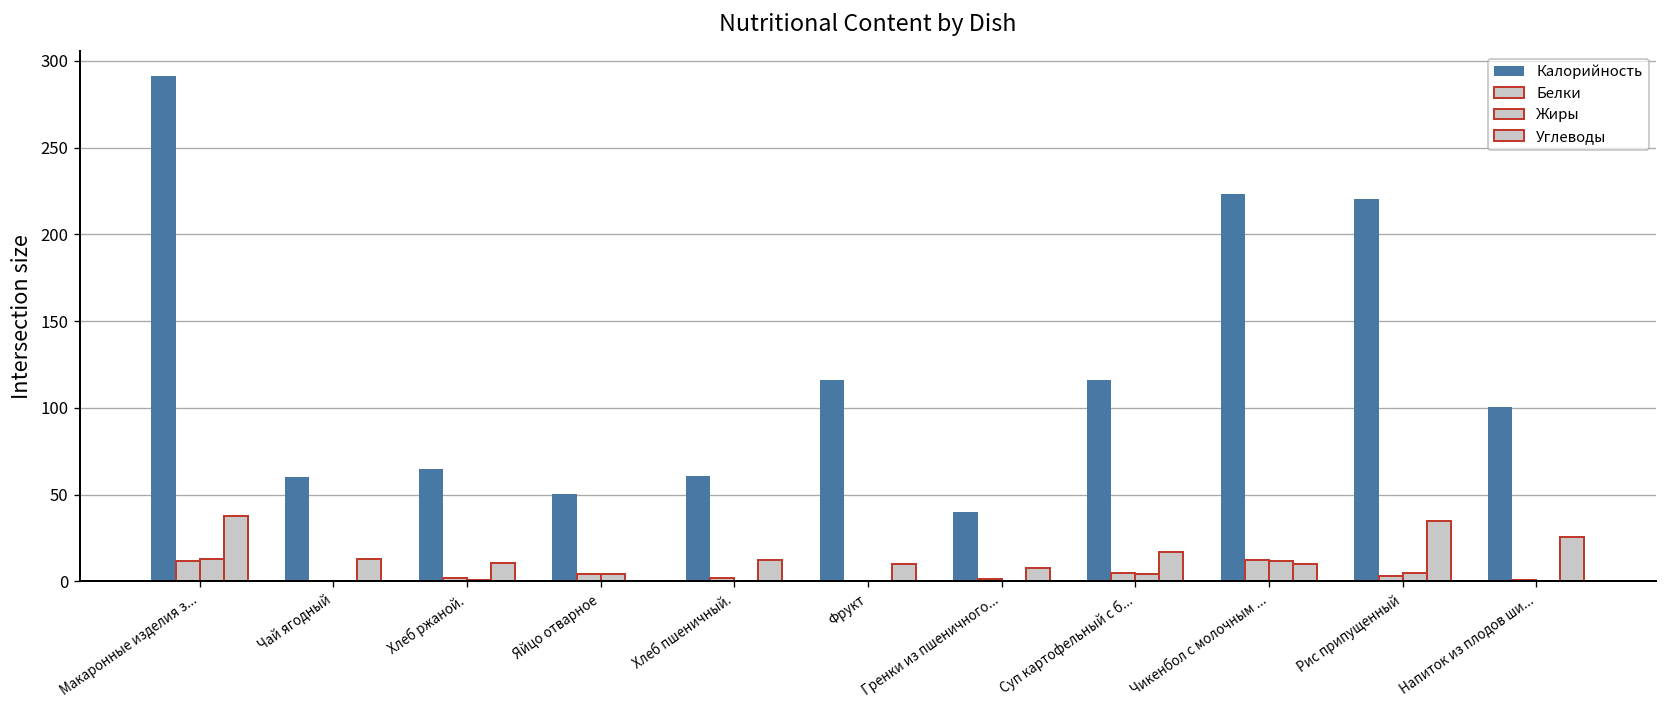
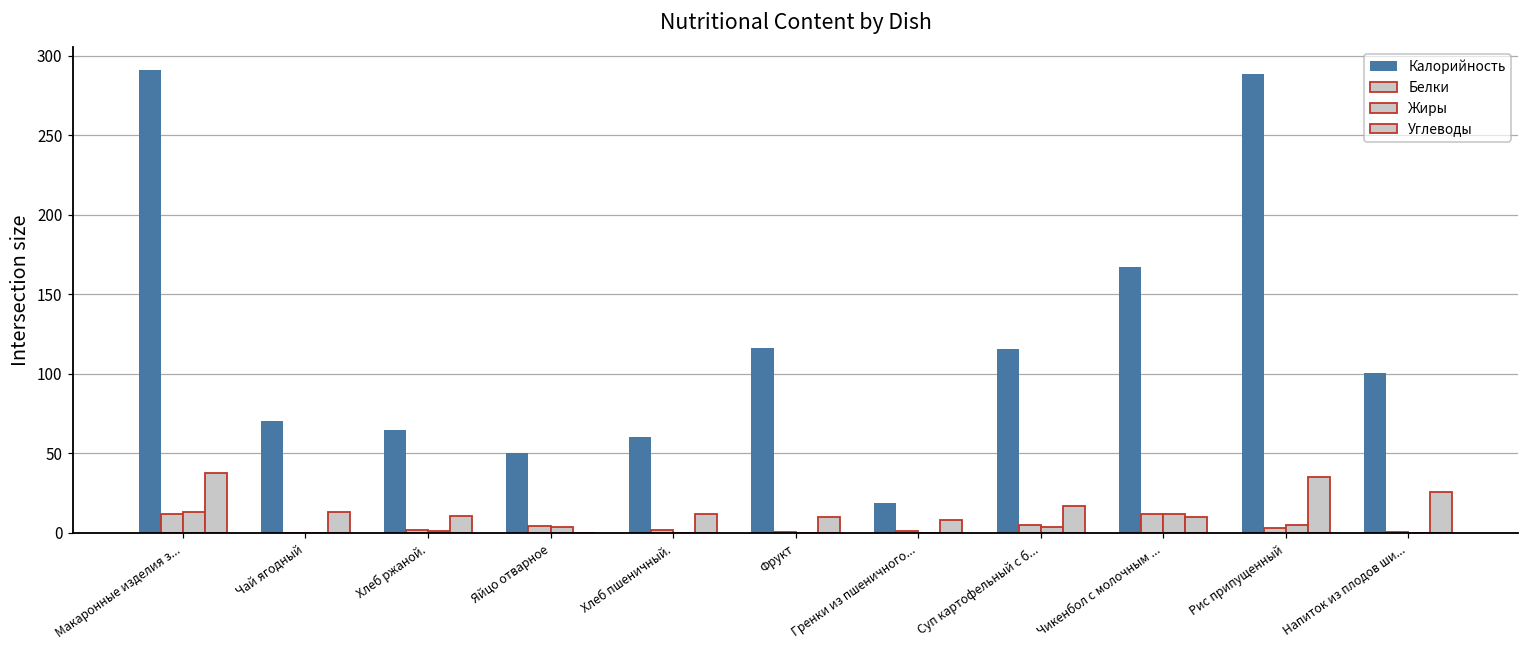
Калорийность, Чай ягодный: 60 -> 71
Калорийность, Гренки из пшеничного...: 40 -> 19
Калорийность, Чикенбол с молочным ...: 223 -> 167
Калорийность, Рис припущенный: 221 -> 289
